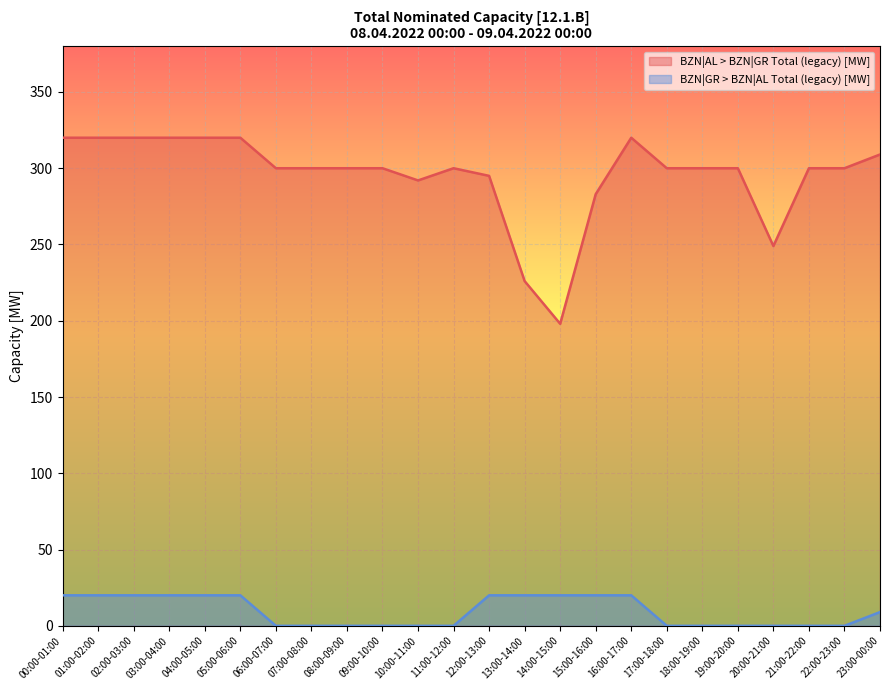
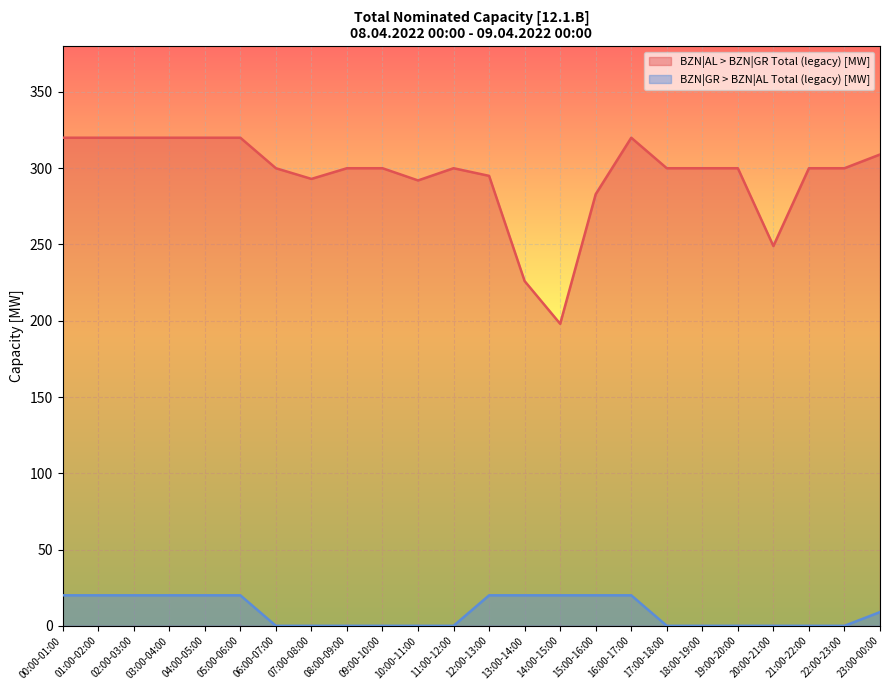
BZN|AL > BZN|GR Total (legacy) [MW], 07:00-08:00: 300 -> 293
